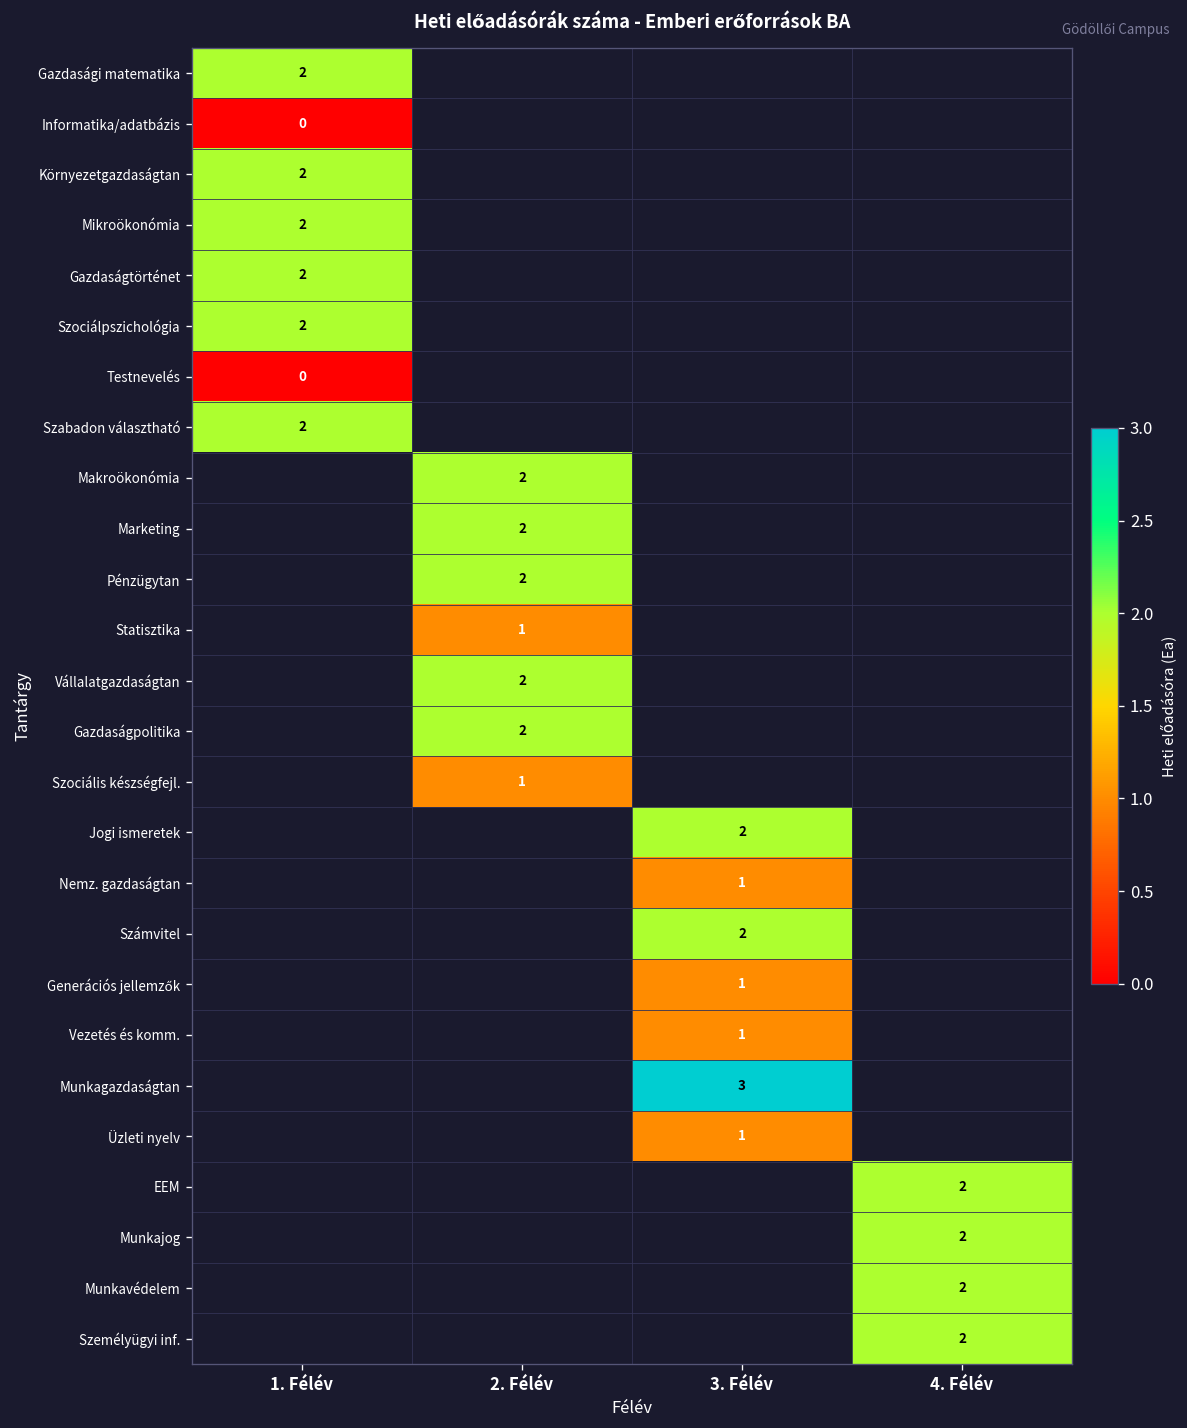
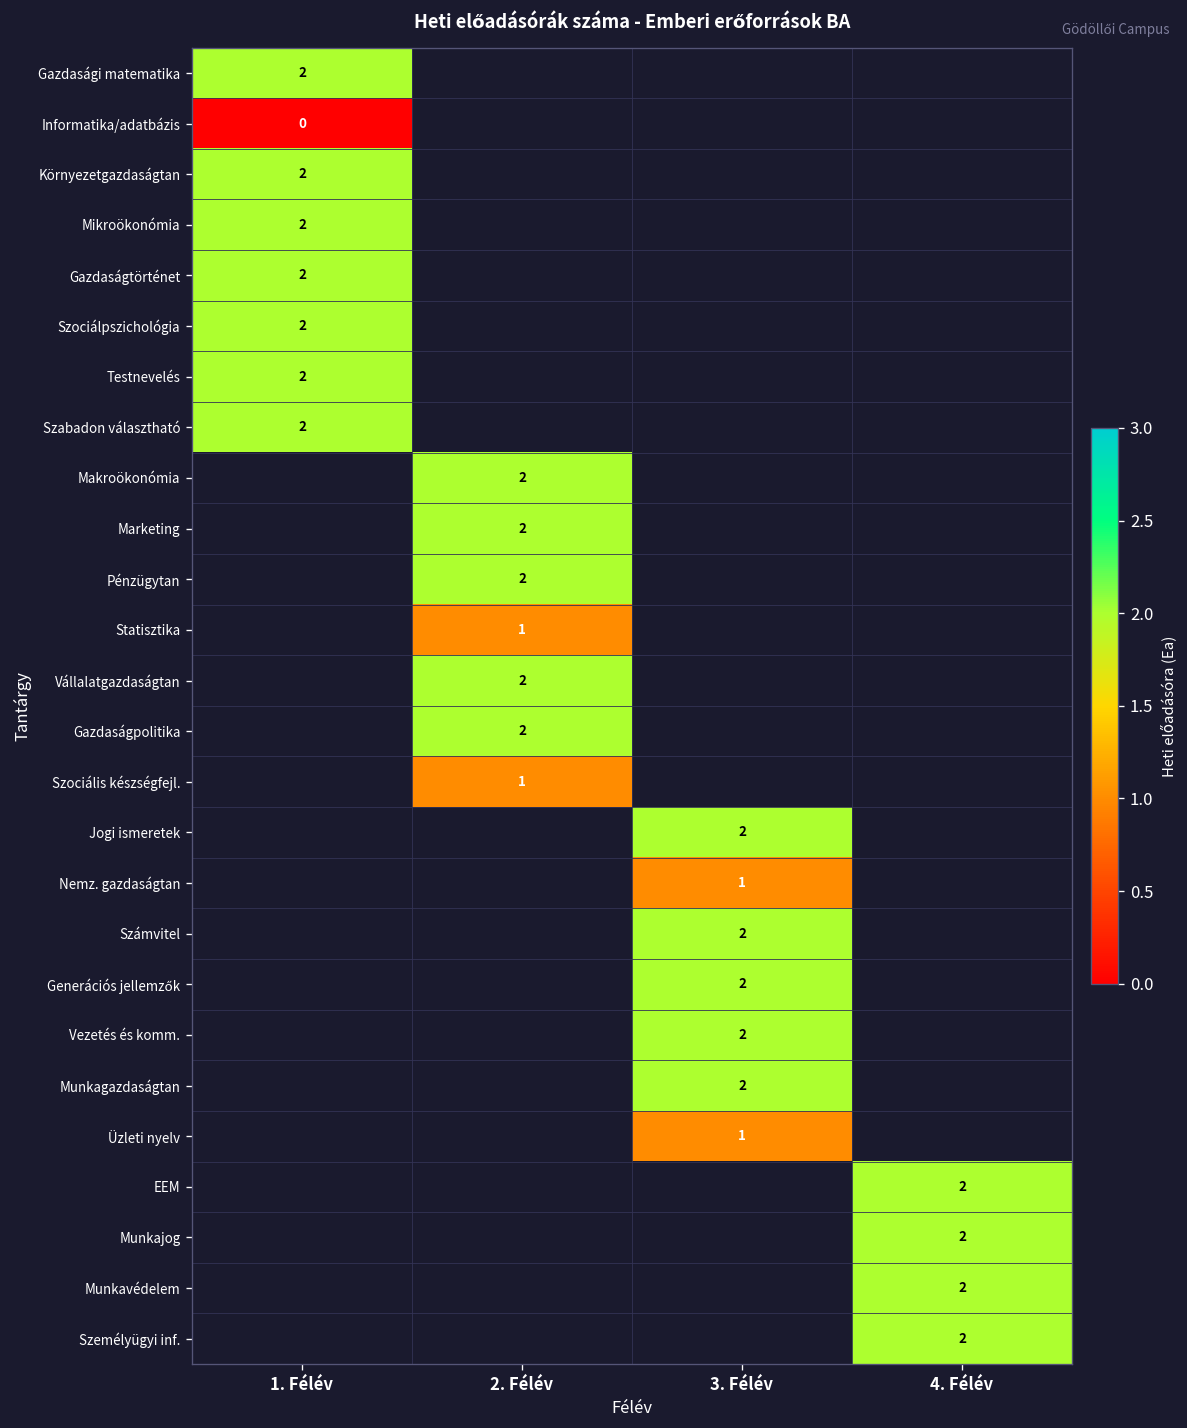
Testnevelés, 1. Félév: 0 -> 2
Generációs jellemzők, 3. Félév: 1 -> 2
Vezetés és komm., 3. Félév: 1 -> 2
Munkagazdaságtan, 3. Félév: 3 -> 2
